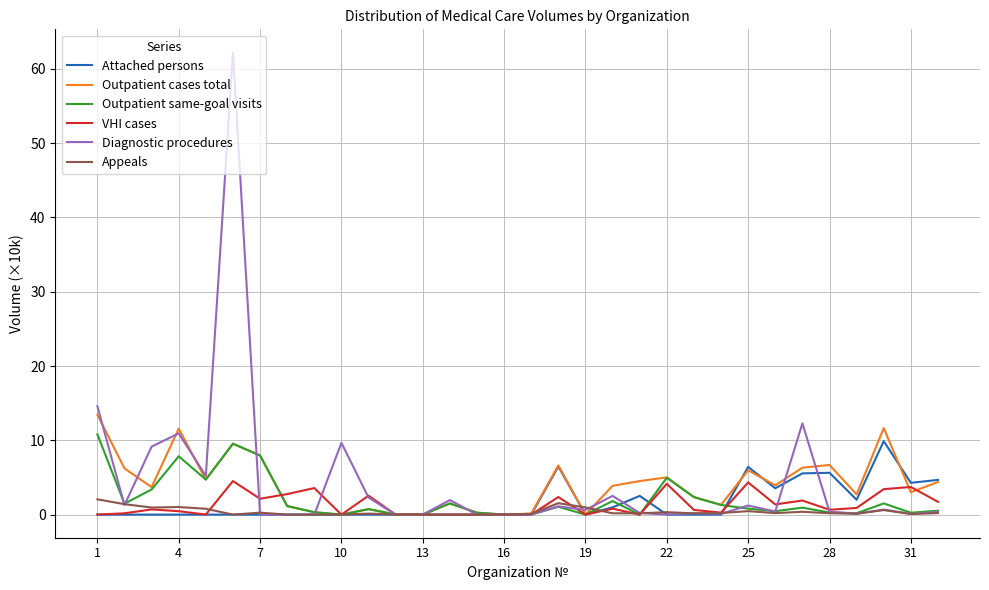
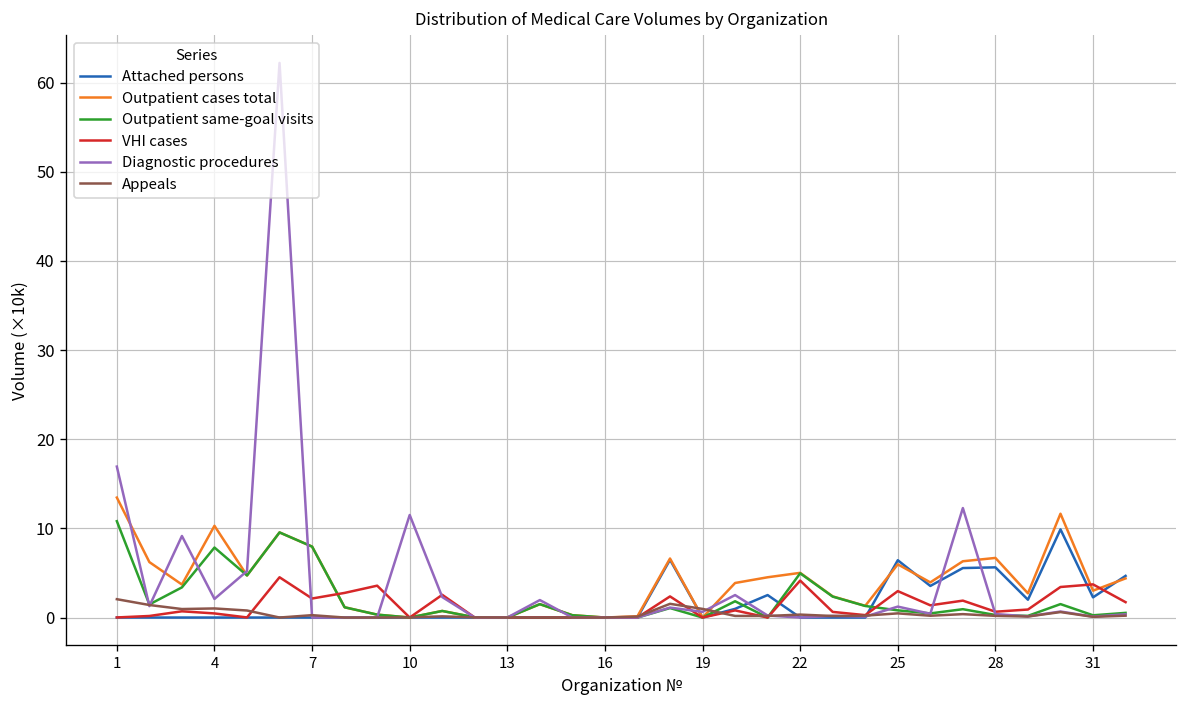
Diagnostic procedures, 1: 15 -> 17
Outpatient cases total, 4: 12 -> 10
Diagnostic procedures, 4: 11 -> 2
Diagnostic procedures, 10: 10 -> 12
VHI cases, 25: 4 -> 3
Attached persons, 31: 4 -> 2
